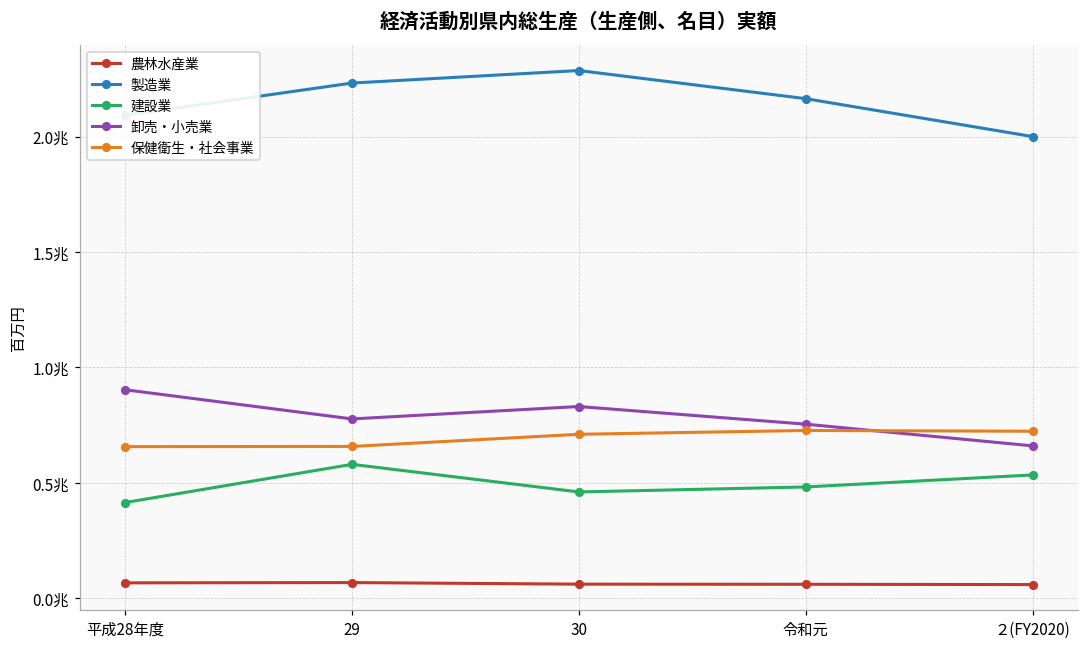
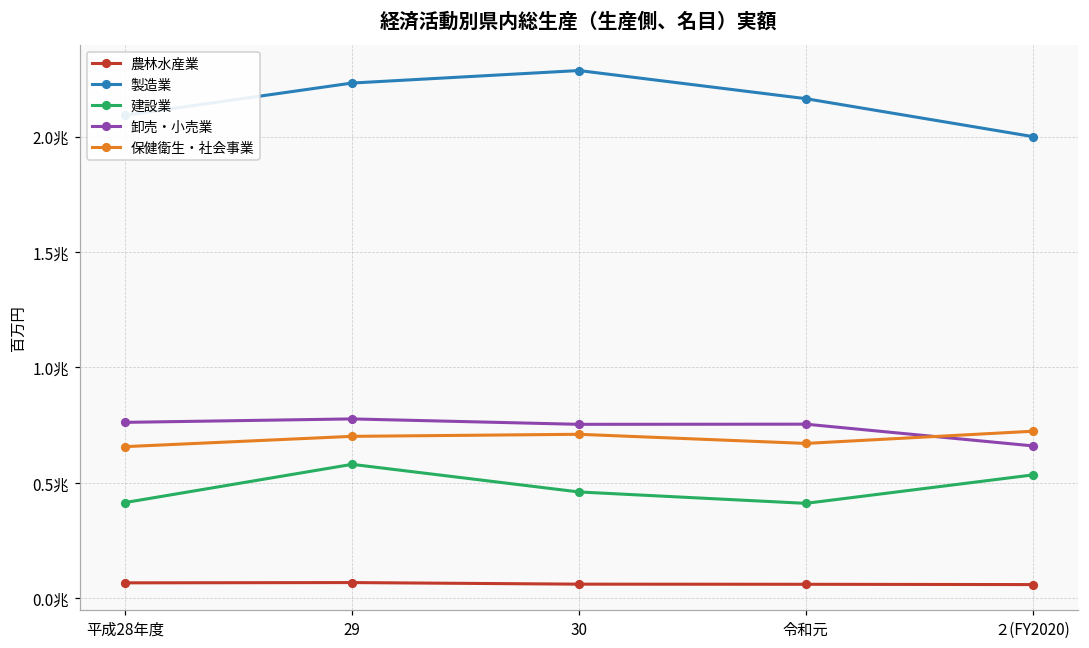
卸売・小売業, 平成28年度: 0.90兆 -> 0.76兆
保健衛生・社会事業, 29: 0.66兆 -> 0.70兆
卸売・小売業, 30: 0.83兆 -> 0.75兆
建設業, 令和元: 0.48兆 -> 0.41兆
保健衛生・社会事業, 令和元: 0.73兆 -> 0.67兆
